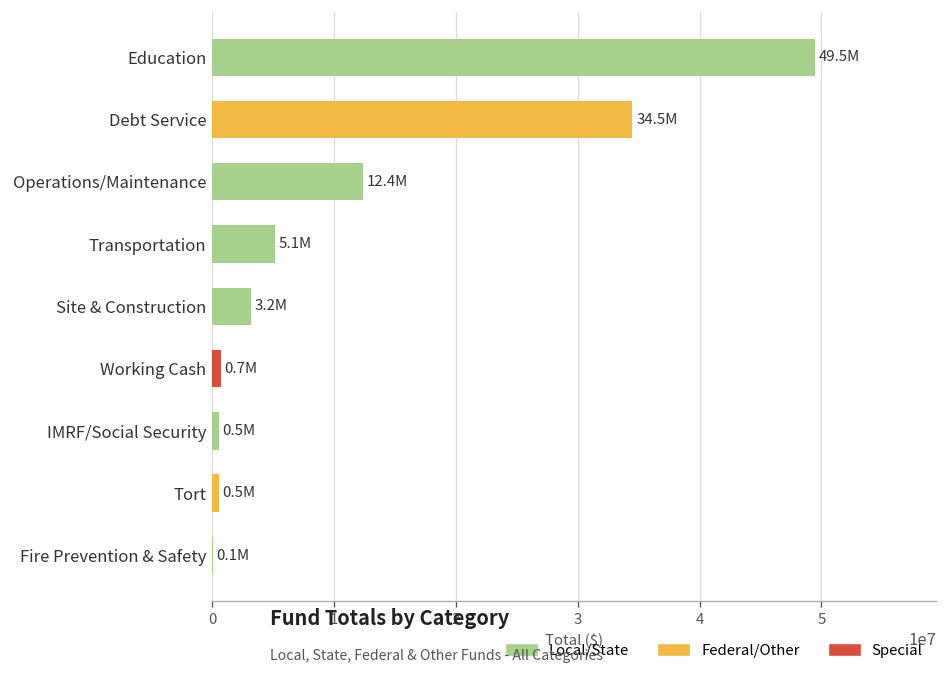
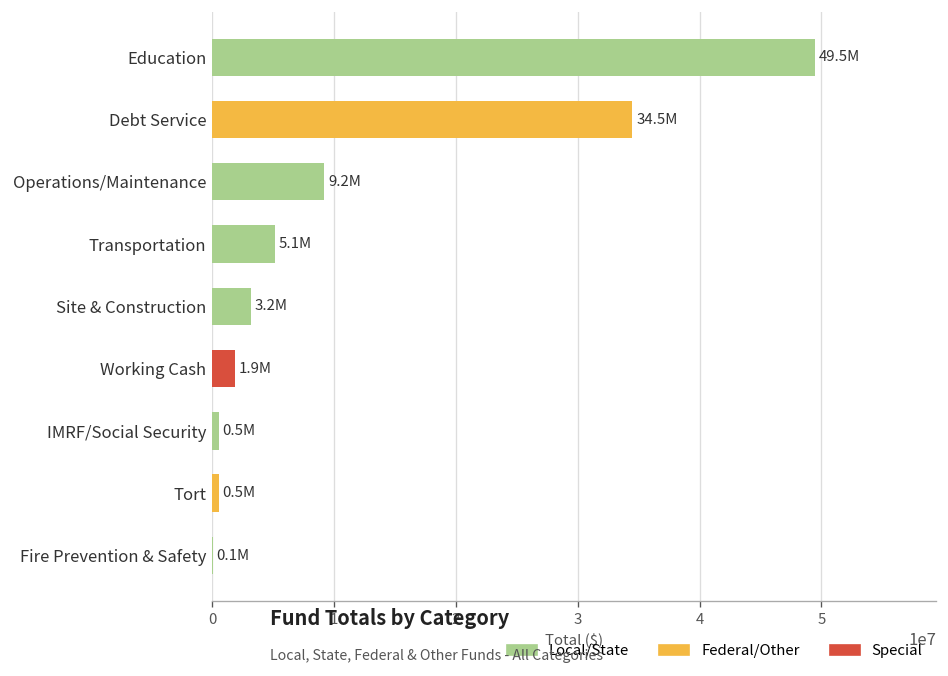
Operations/Maintenance: 12.4M -> 9.2M
Working Cash: 0.7M -> 1.9M
